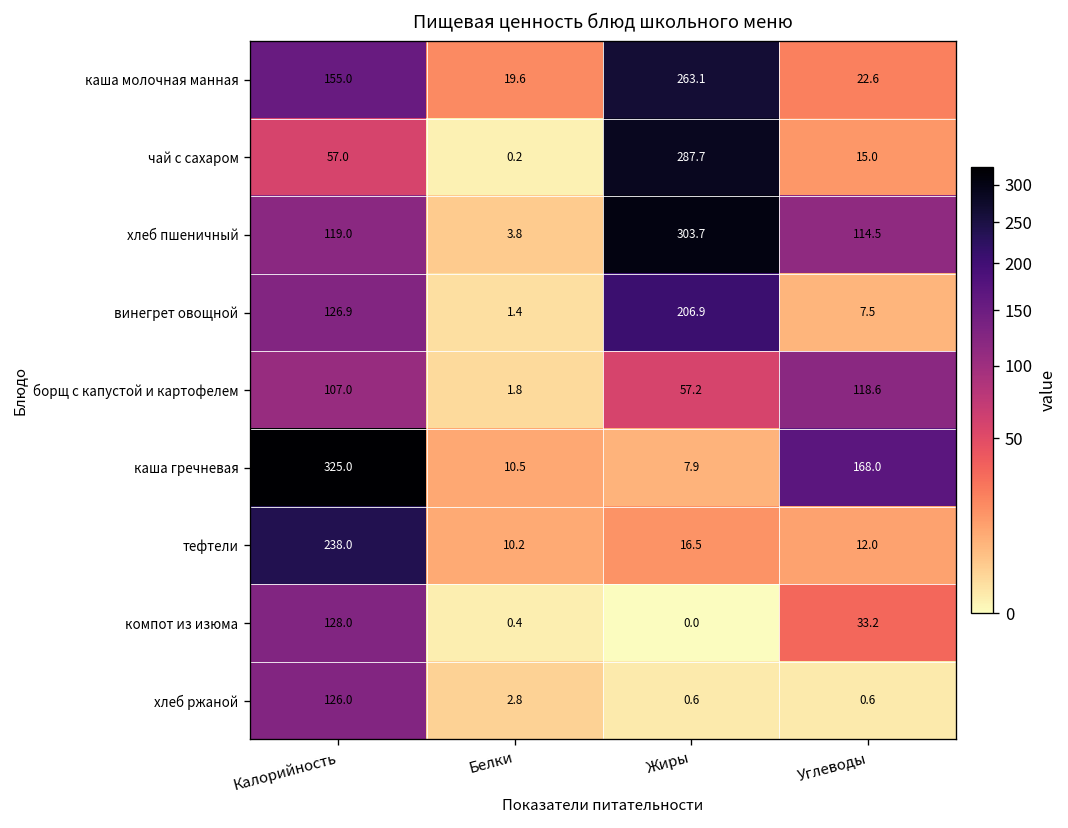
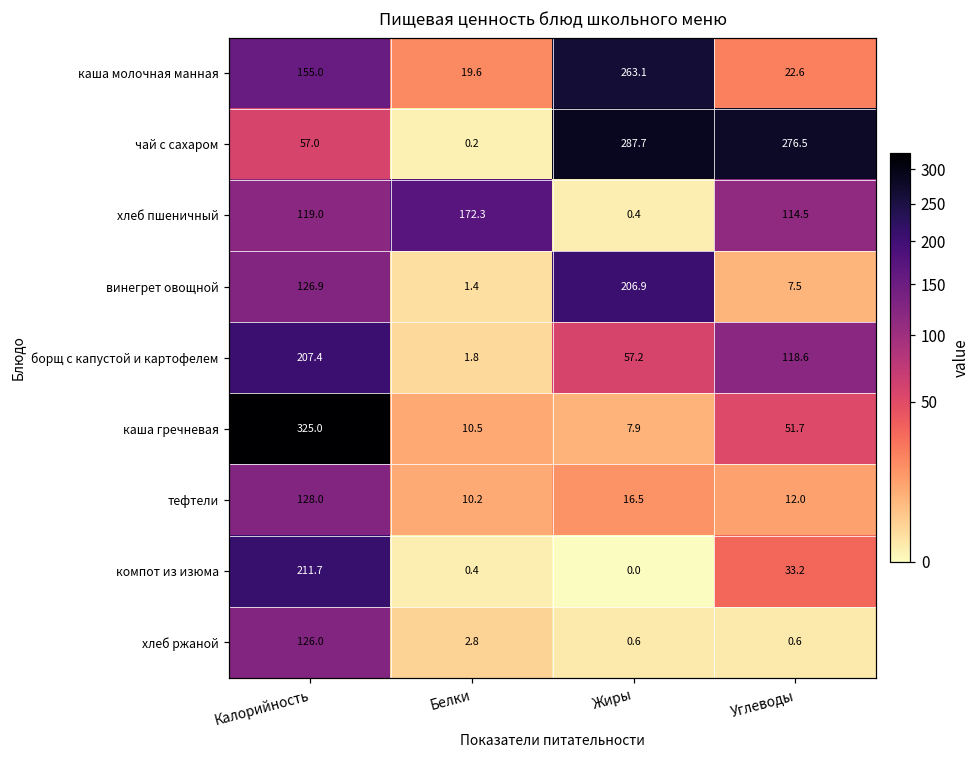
чай с сахаром, Углеводы: 15.0 -> 276.5
хлеб пшеничный, Белки: 3.8 -> 172.3
хлеб пшеничный, Жиры: 303.7 -> 0.4
борщ с капустой и картофелем, Калорийность: 107.0 -> 207.4
каша гречневая, Углеводы: 168.0 -> 51.7
тефтели, Калорийность: 238.0 -> 128.0
компот из изюма, Калорийность: 128.0 -> 211.7
